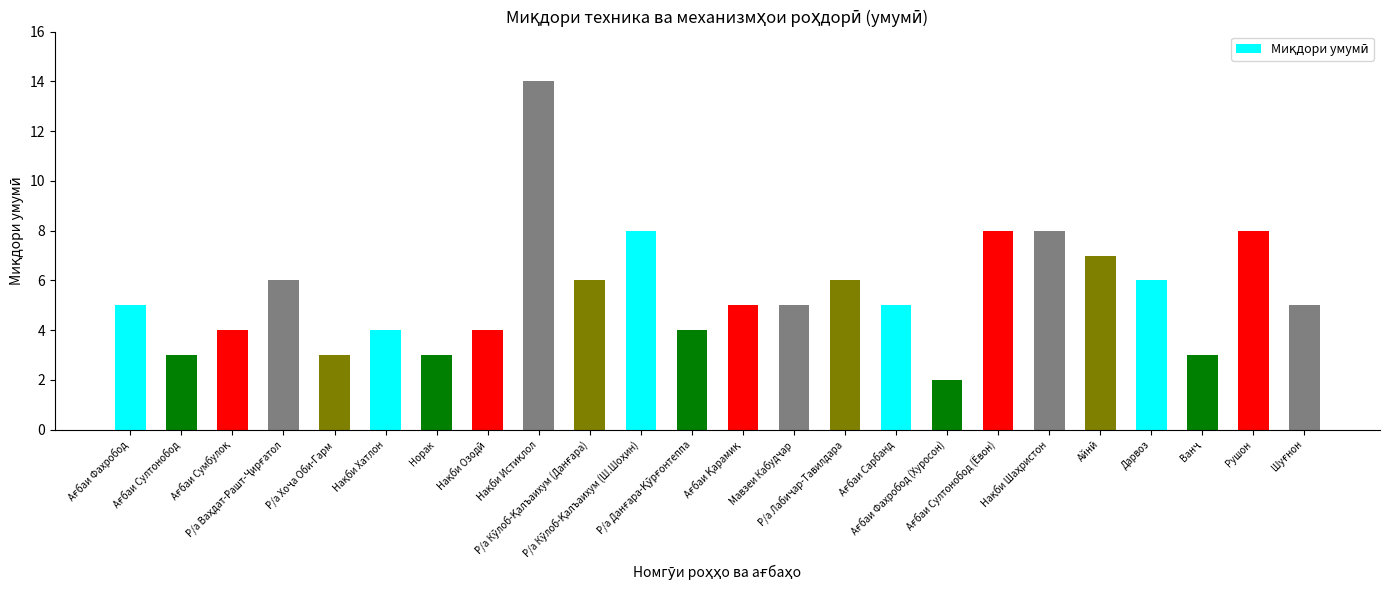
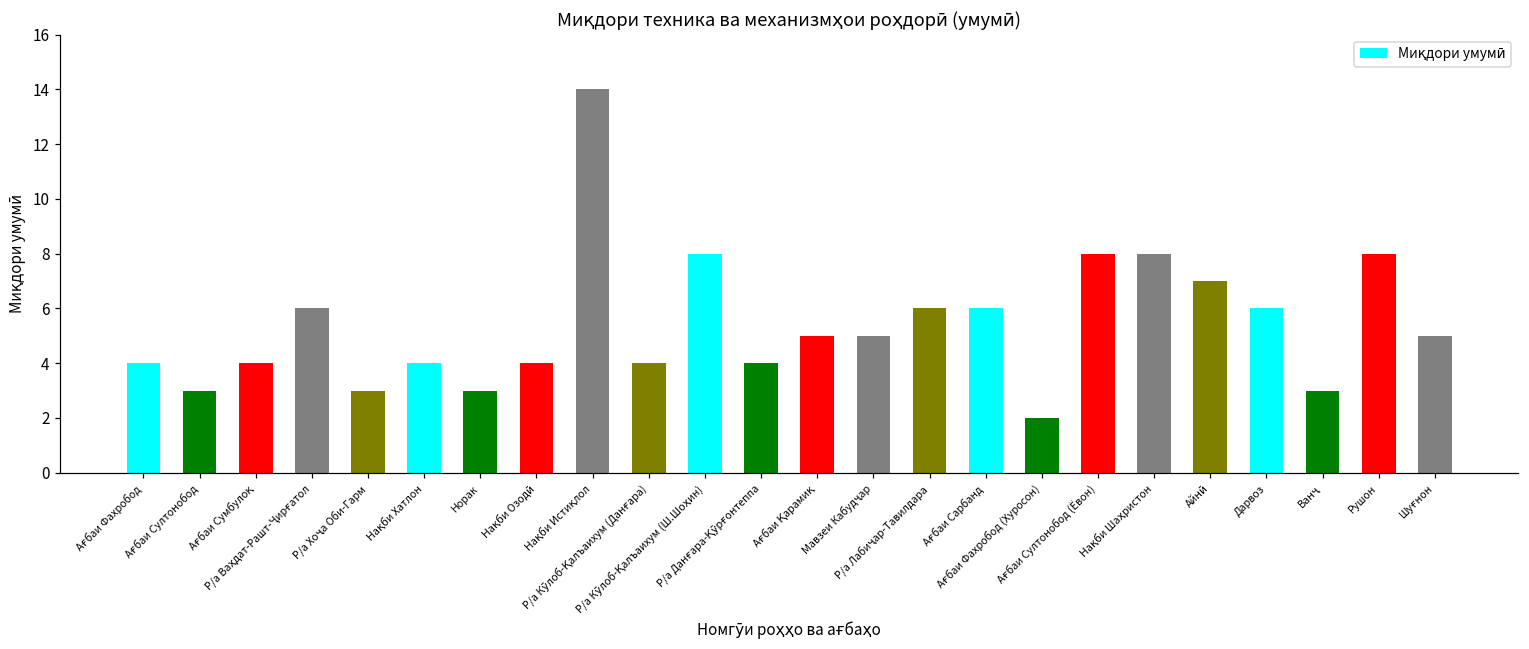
Ағбаи Фахробод: 5 -> 4
Р/а Кӯлоб-Қалъаихум (Данғара): 6 -> 4
Ағбаи Сарбанд: 5 -> 6
